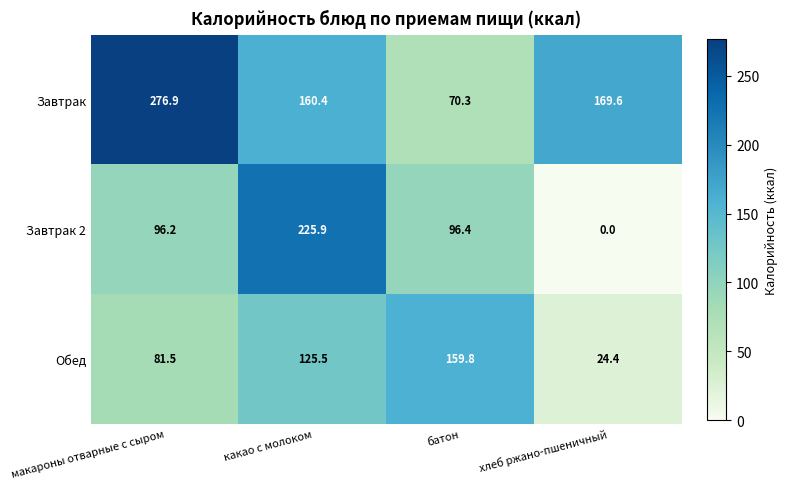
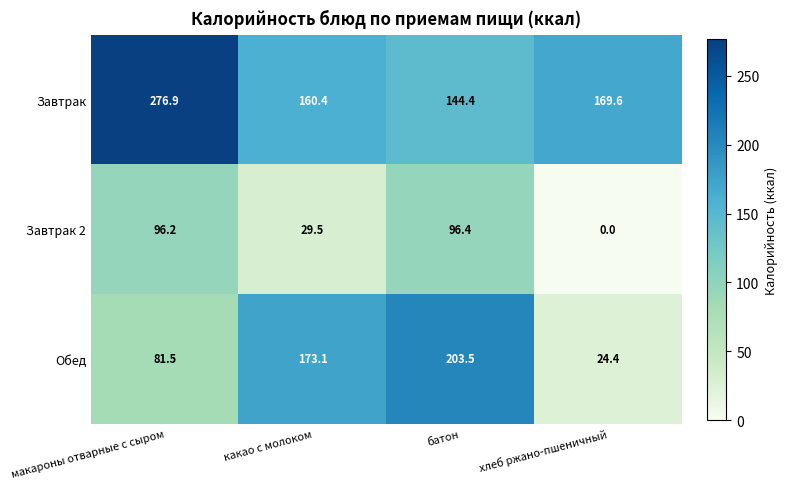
Завтрак, батон: 70.3 -> 144.4
Завтрак 2, какао с молоком: 225.9 -> 29.5
Обед, какао с молоком: 125.5 -> 173.1
Обед, батон: 159.8 -> 203.5
